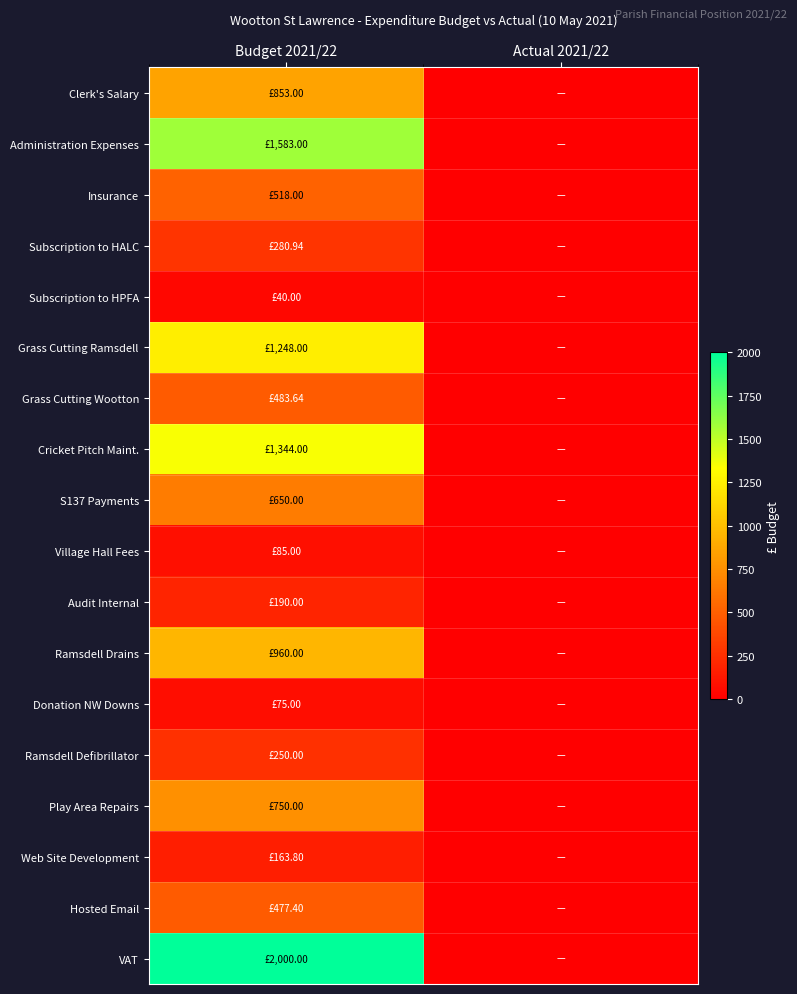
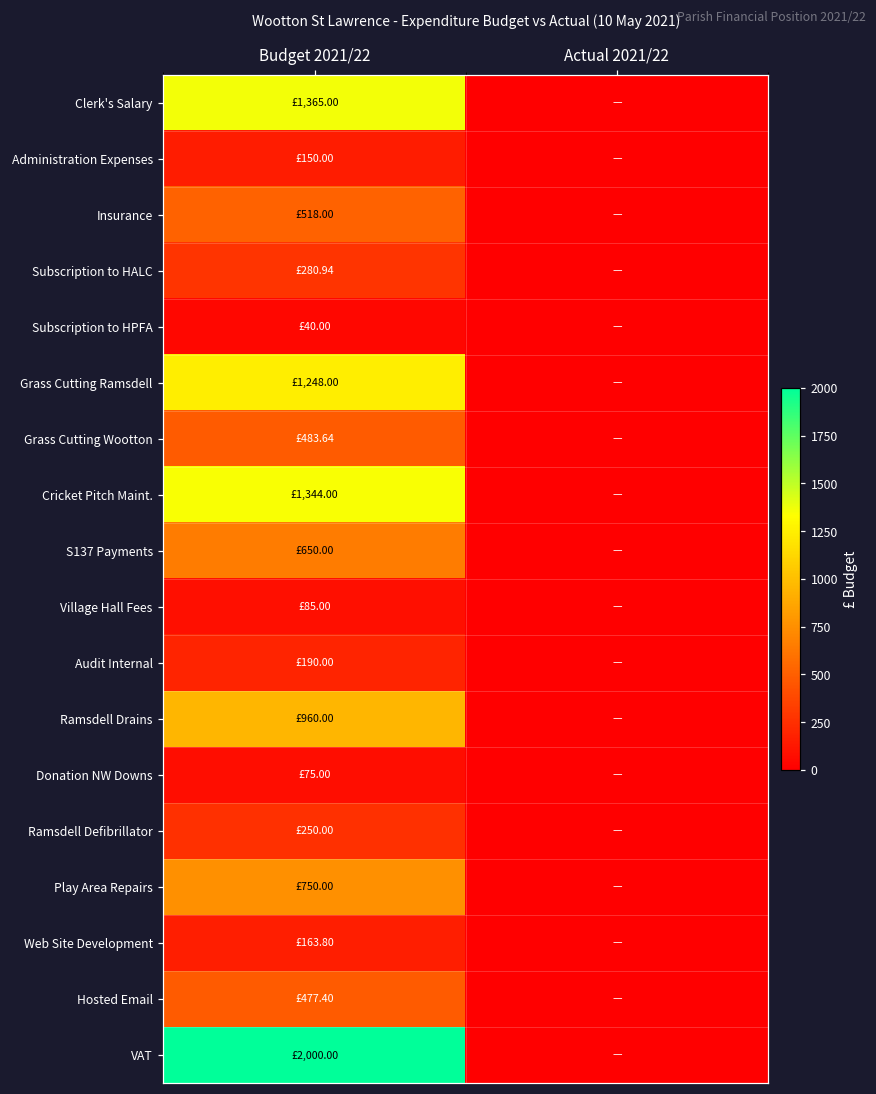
Clerk's Salary, Budget 2021/22: £853.00 -> £1,365.00
Administration Expenses, Budget 2021/22: £1,583.00 -> £150.00
